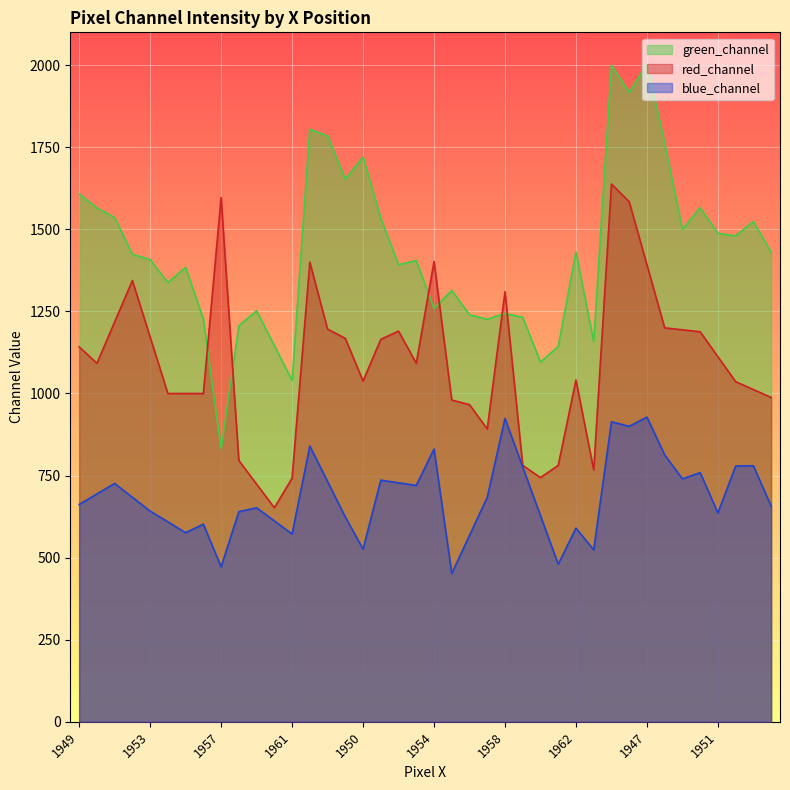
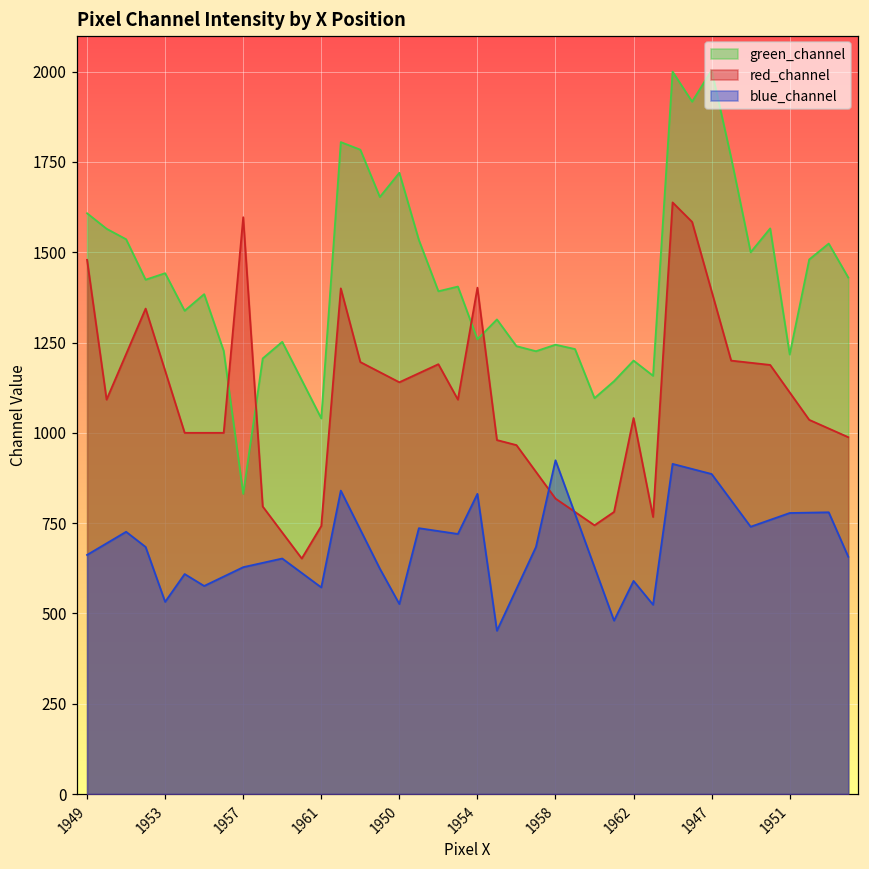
red_channel, 1949: 1140 -> 1480
green_channel, 1953: 1410 -> 1440
blue_channel, 1953: 640 -> 530
blue_channel, 1957: 470 -> 630
red_channel, 1950: 1040 -> 1140
red_channel, 1958: 1310 -> 820
green_channel, 1962: 1430 -> 1200
blue_channel, 1947: 930 -> 890
green_channel, 1951: 1490 -> 1220
blue_channel, 1951: 640 -> 780
